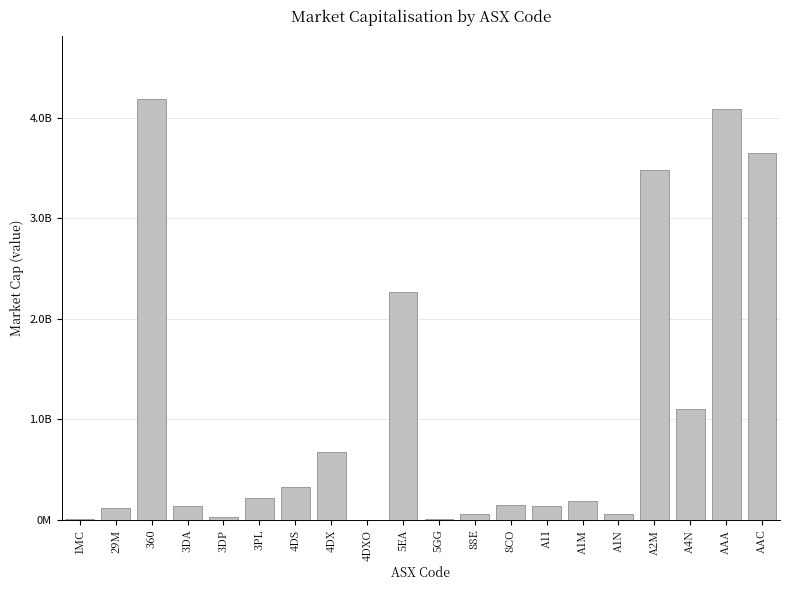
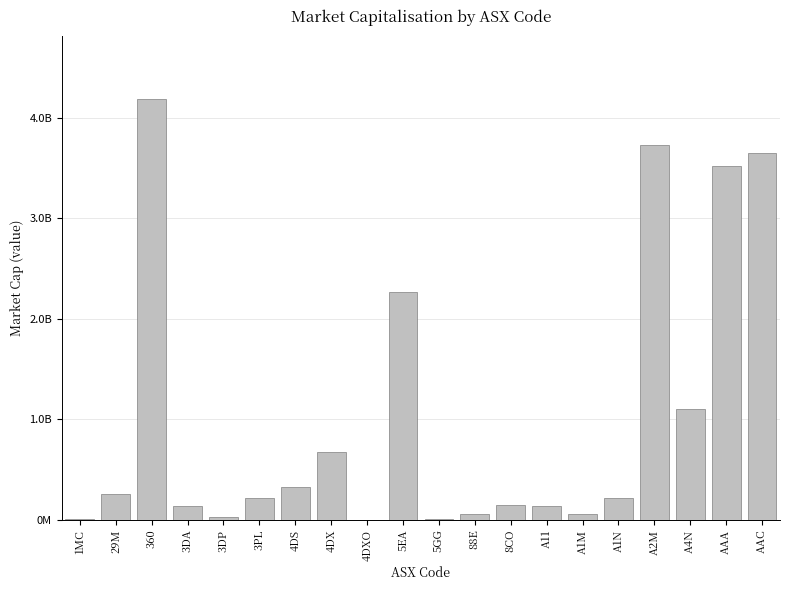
29M: 120000000 -> 260000000
A1M: 180000000 -> 60000000
A1N: 60000000 -> 220000000
A2M: 3480000000 -> 3730000000
AAA: 4080000000 -> 3520000000
